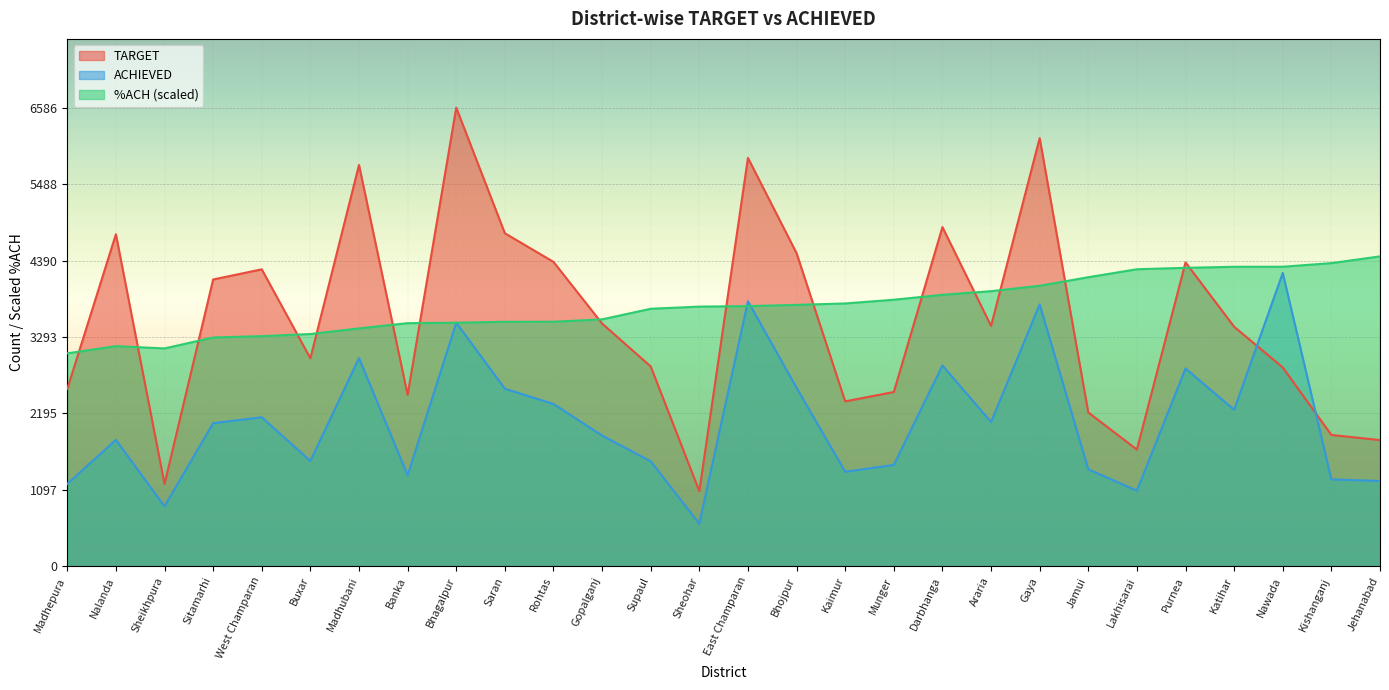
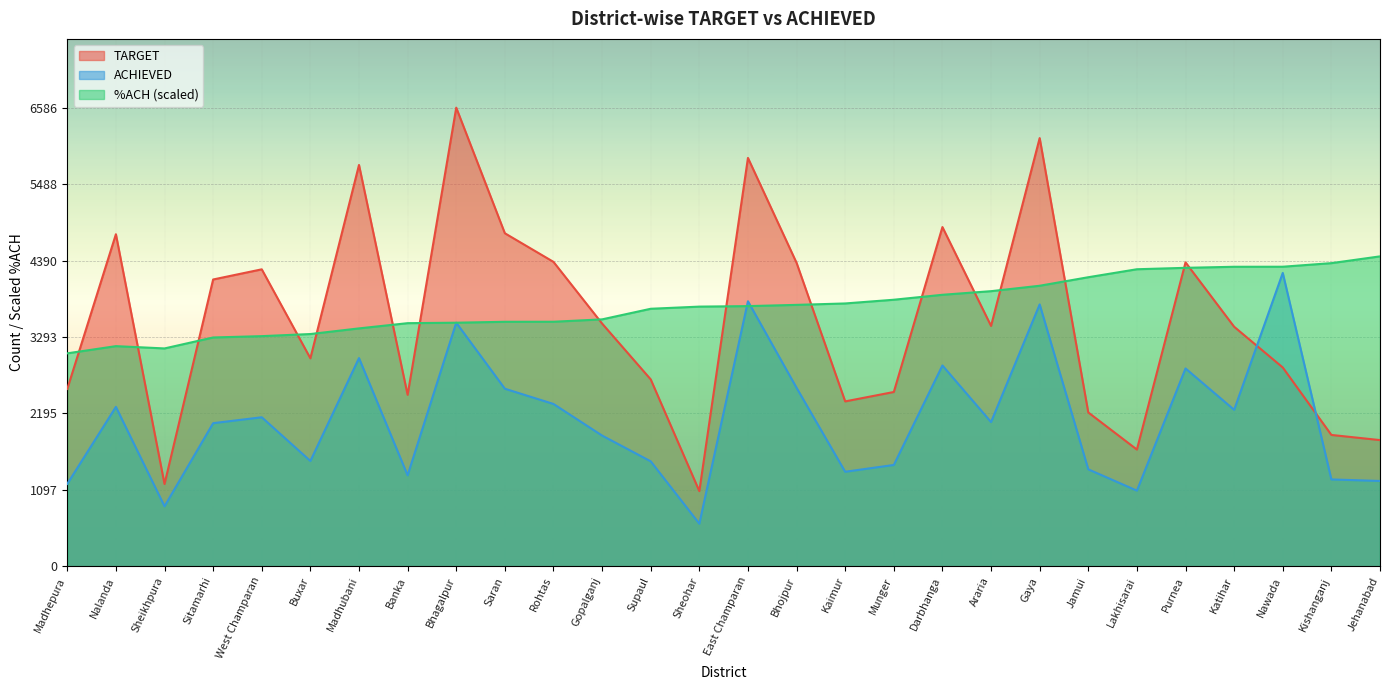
ACHIEVED, Nalanda: 1800 -> 2300
TARGET, Supaul: 2900 -> 2700
TARGET, Bhojpur: 4500 -> 4400
